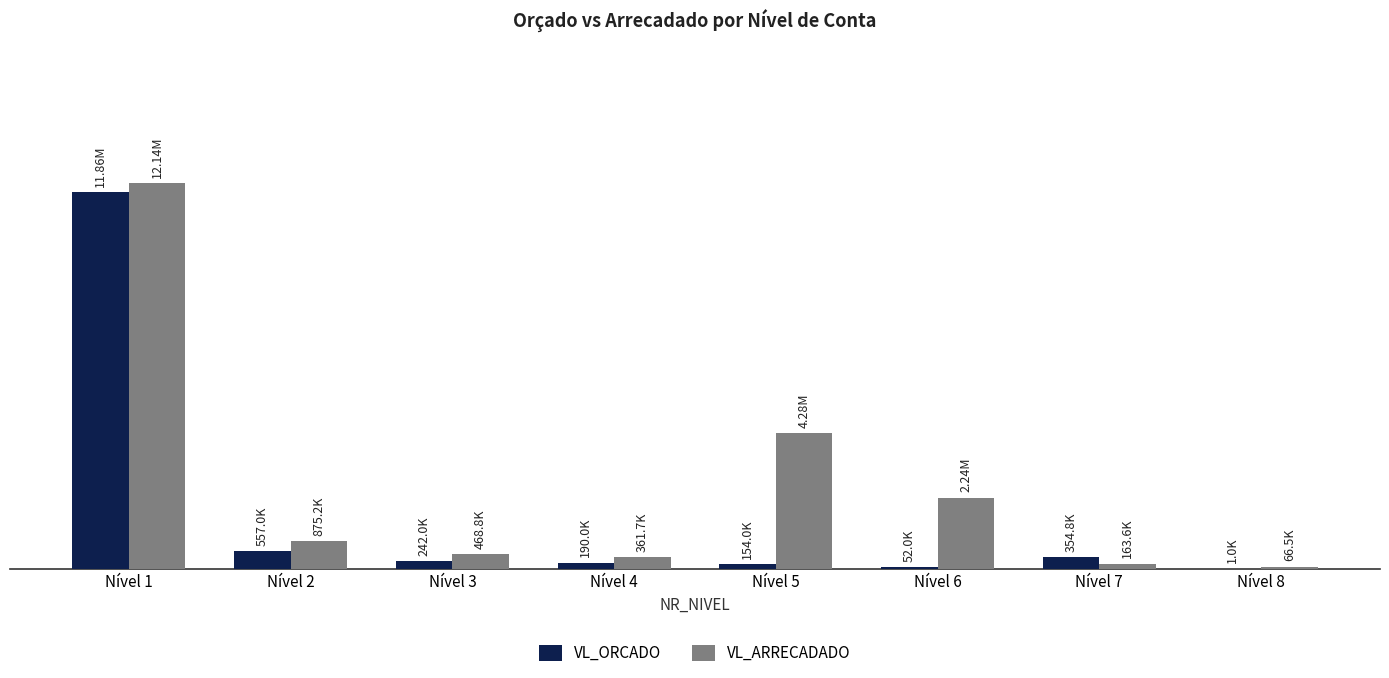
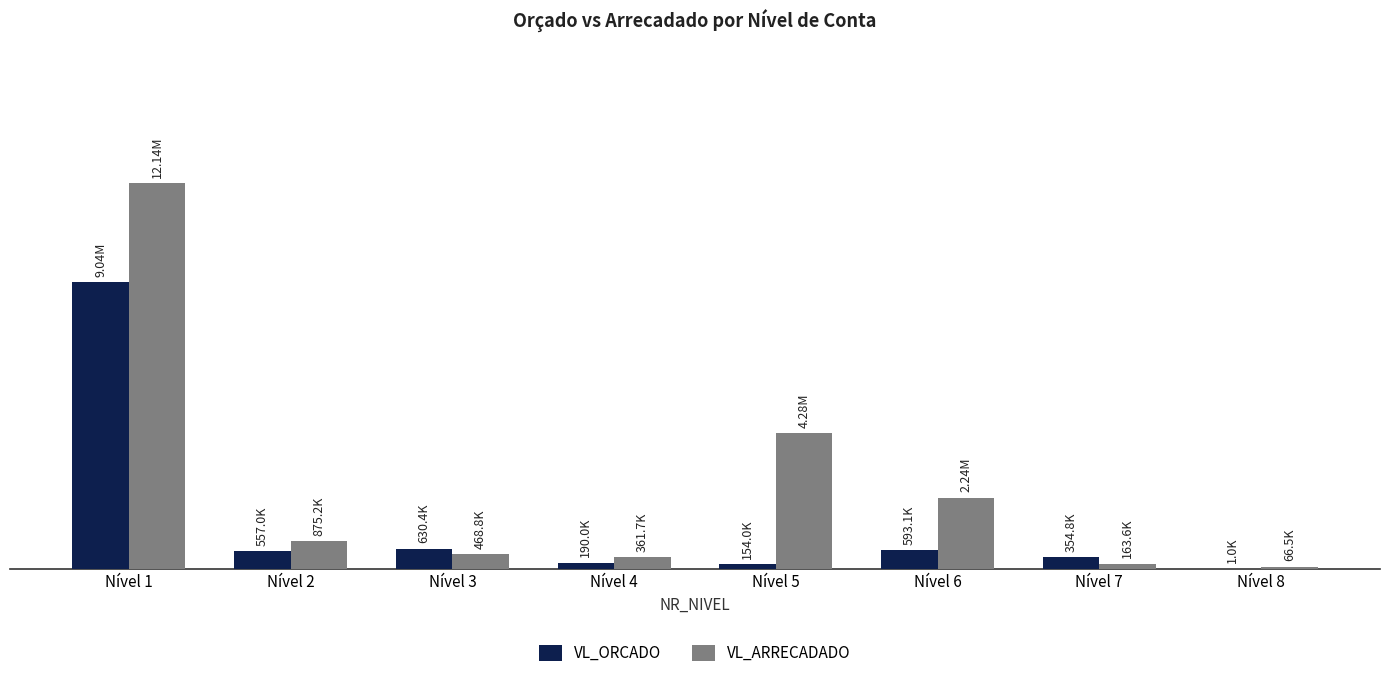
VL_ORCADO, Nível 1: 11.86M -> 9.04M
VL_ORCADO, Nível 3: 242.0K -> 630.4K
VL_ORCADO, Nível 6: 52.0K -> 593.1K
